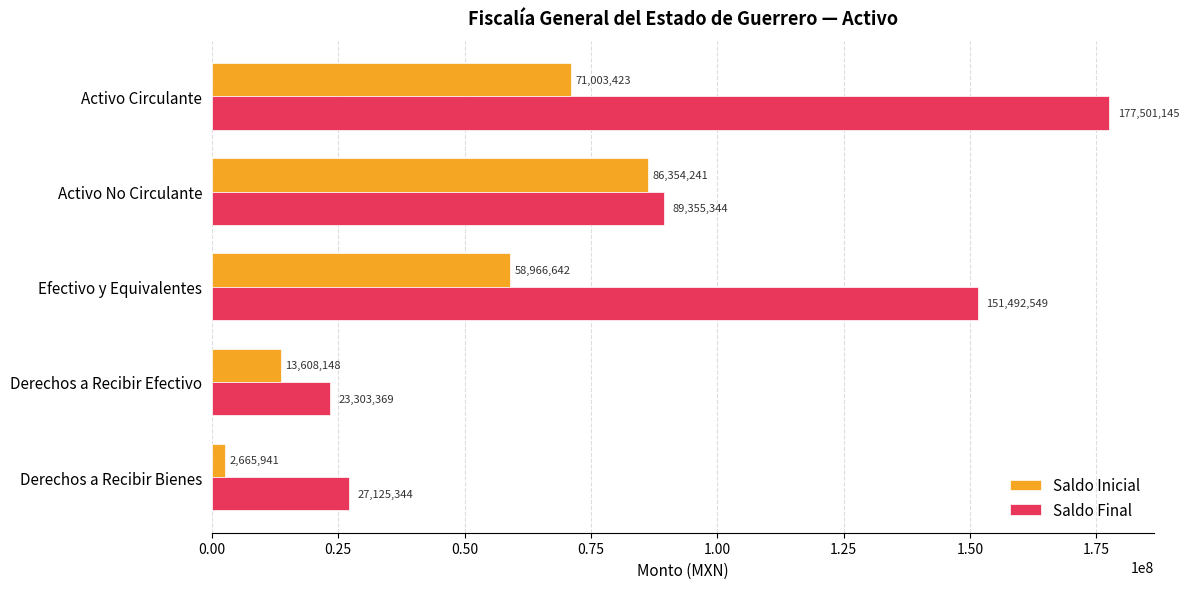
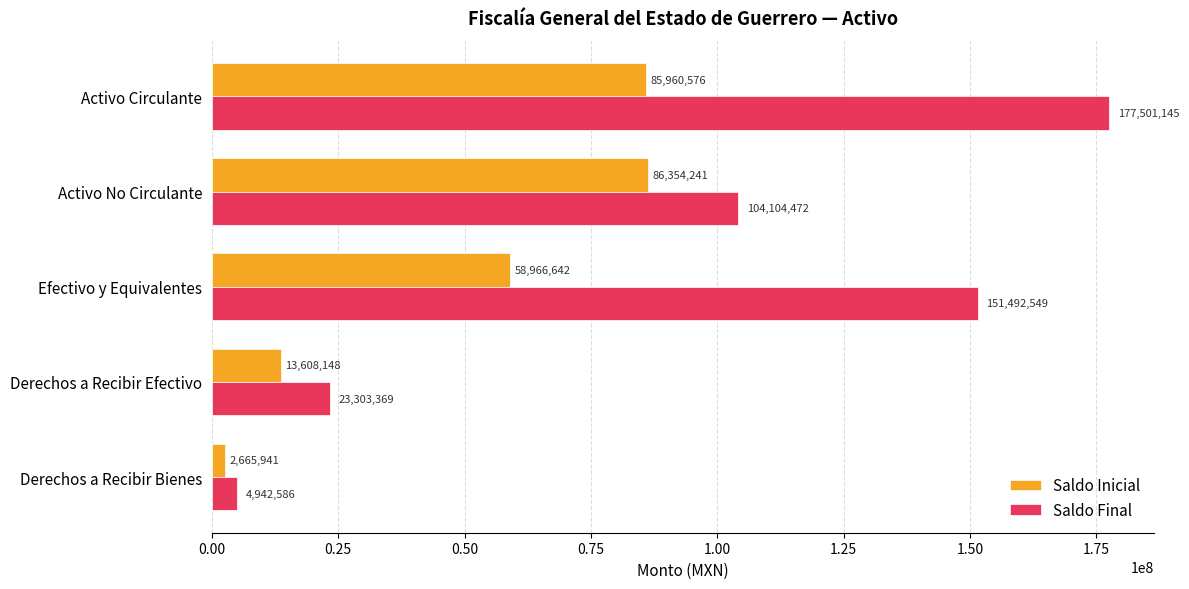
Saldo Inicial, Activo Circulante: 71,003,423 -> 85,960,576
Saldo Final, Activo No Circulante: 89,355,344 -> 104,104,472
Saldo Final, Derechos a Recibir Bienes: 27,125,344 -> 4,942,586
